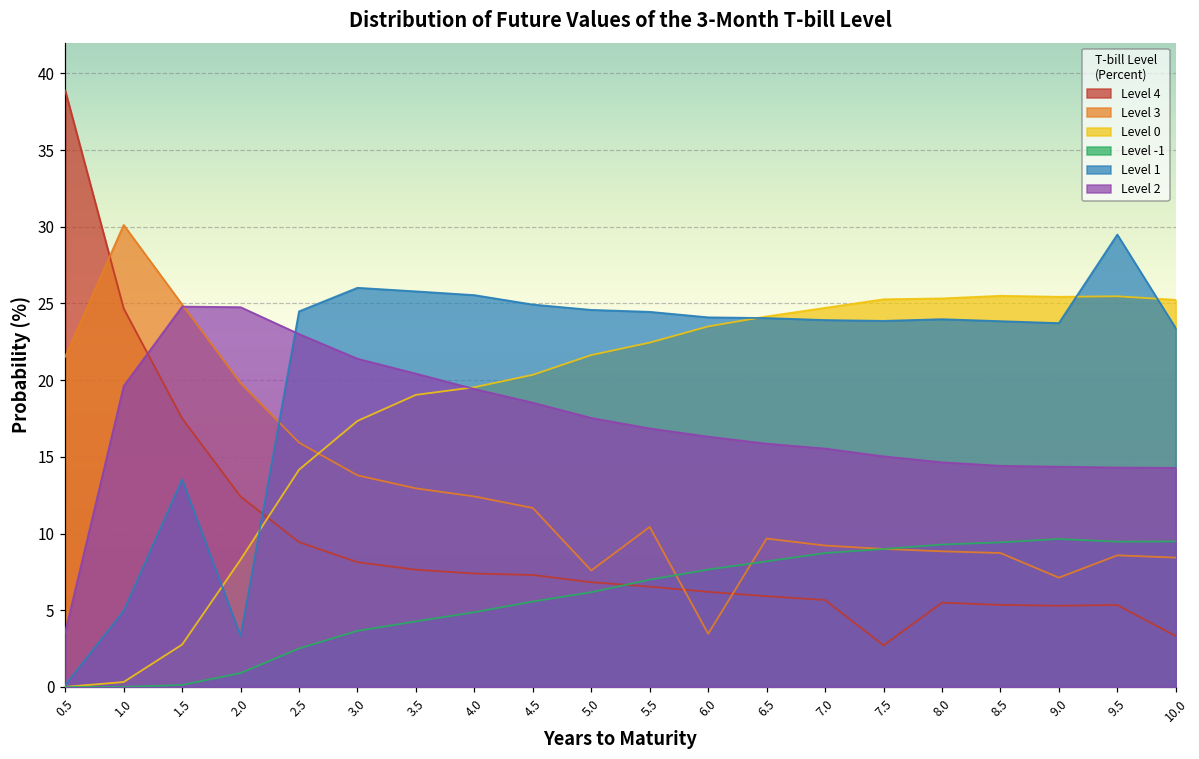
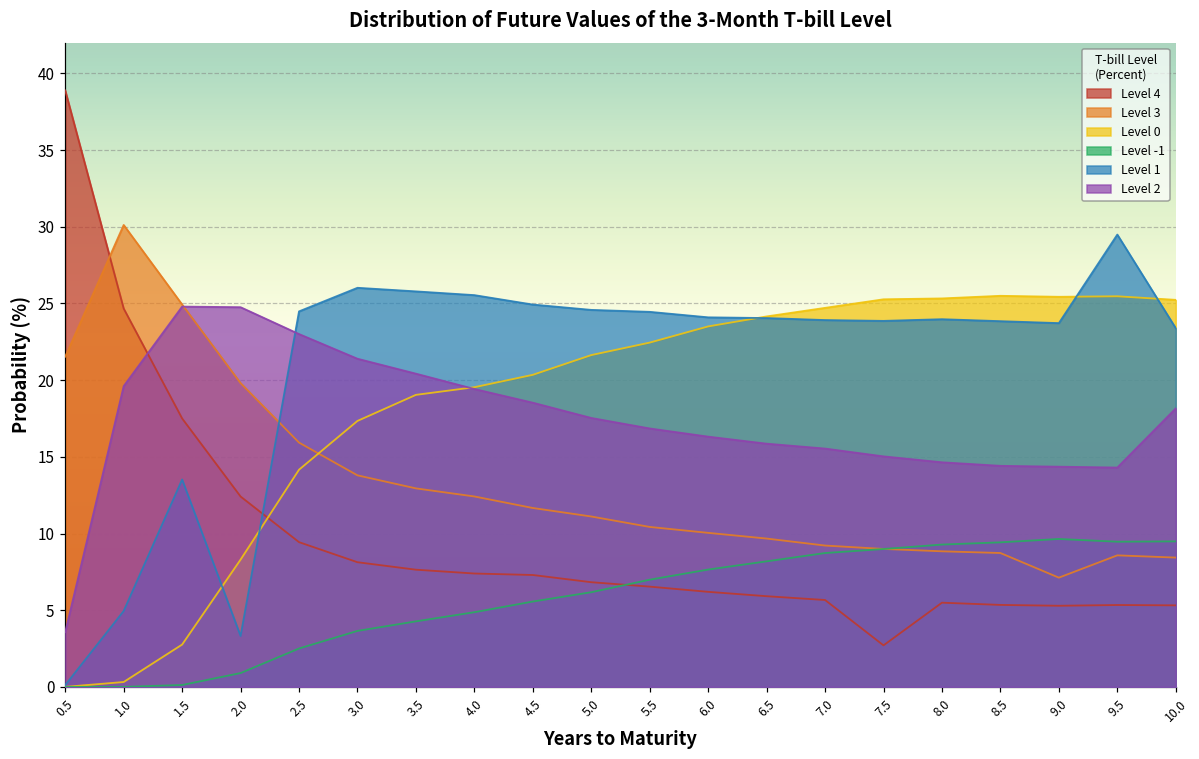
Level 3, 5.0: 7.6 -> 11.1
Level 3, 6.0: 3.5 -> 10.0
Level 4, 10.0: 3.3 -> 5.3
Level 2, 10.0: 14.3 -> 18.2
